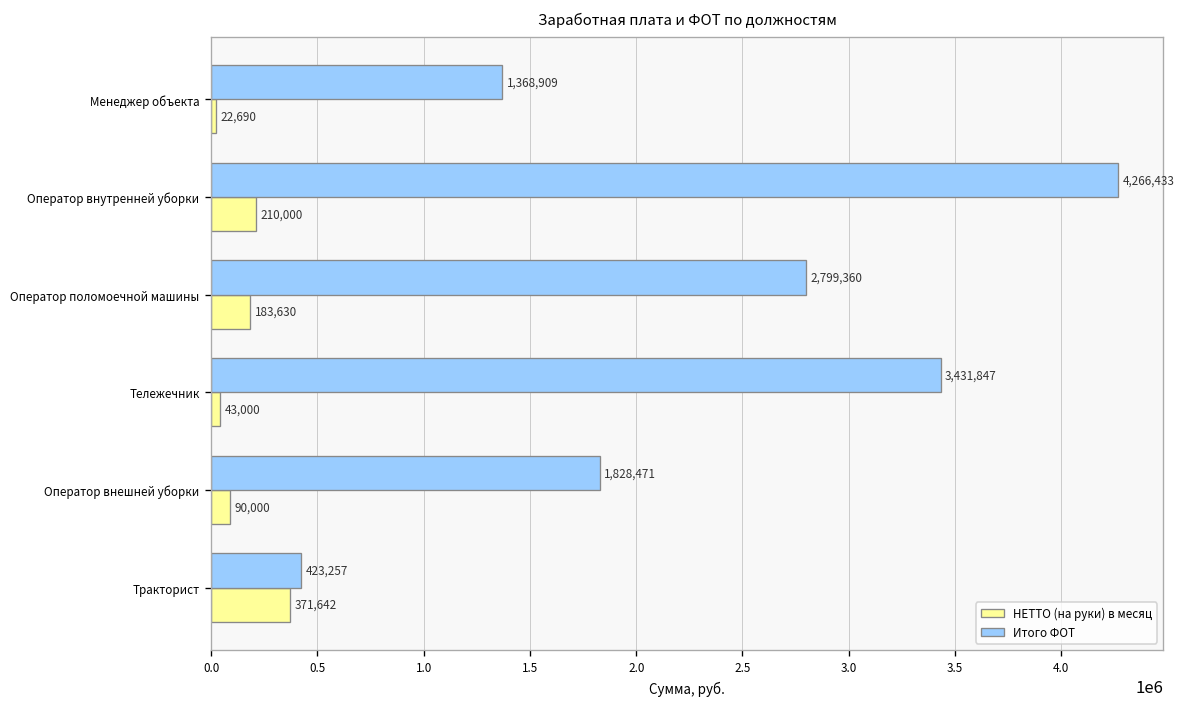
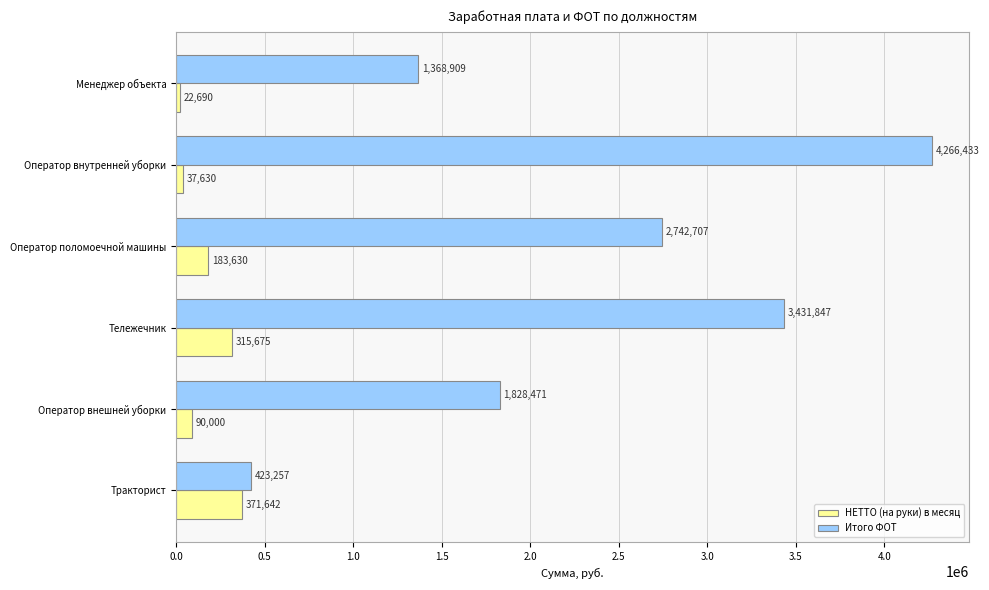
НЕТТО (на руки) в месяц, Оператор внутренней уборки: 210,000 -> 37,630
Итого ФОТ, Оператор поломоечной машины: 2,799,360 -> 2,742,707
НЕТТО (на руки) в месяц, Тележечник: 43,000 -> 315,675
